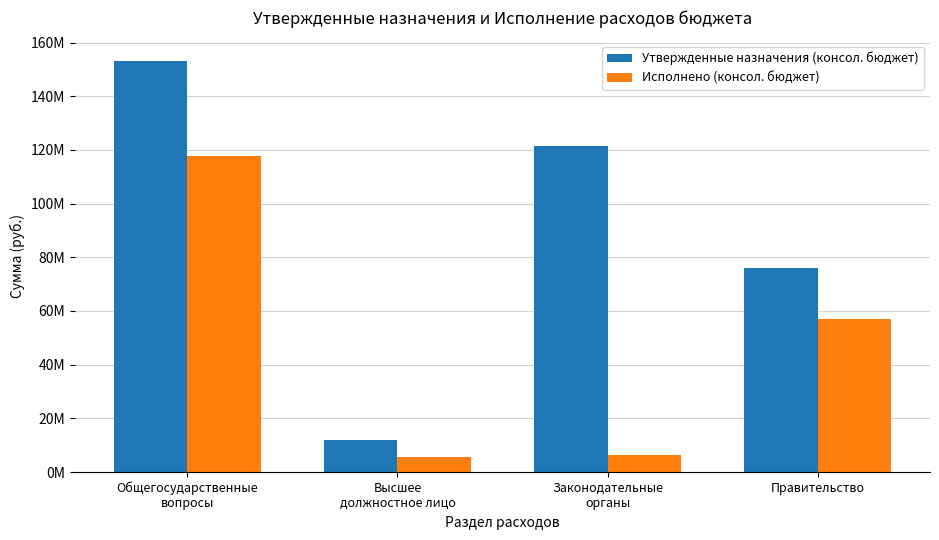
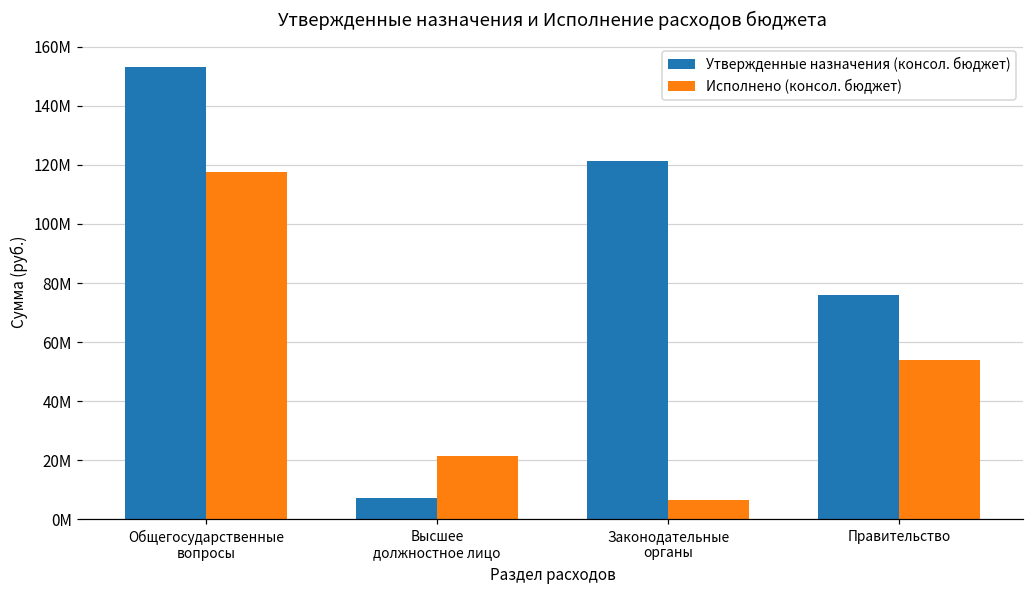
Утвержденные назначения (консол. бюджет), Высшее должностное лицо: 12000000 -> 7000000
Исполнено (консол. бюджет), Высшее должностное лицо: 6000000 -> 22000000
Исполнено (консол. бюджет), Правительство: 57000000 -> 54000000
